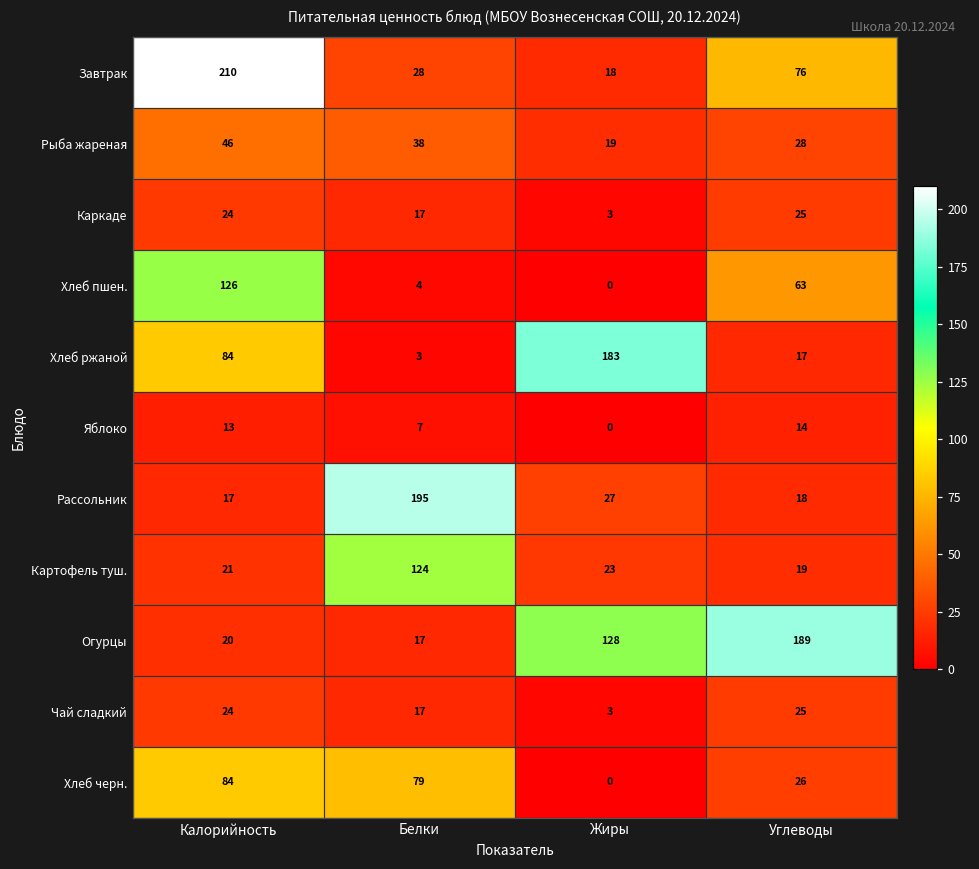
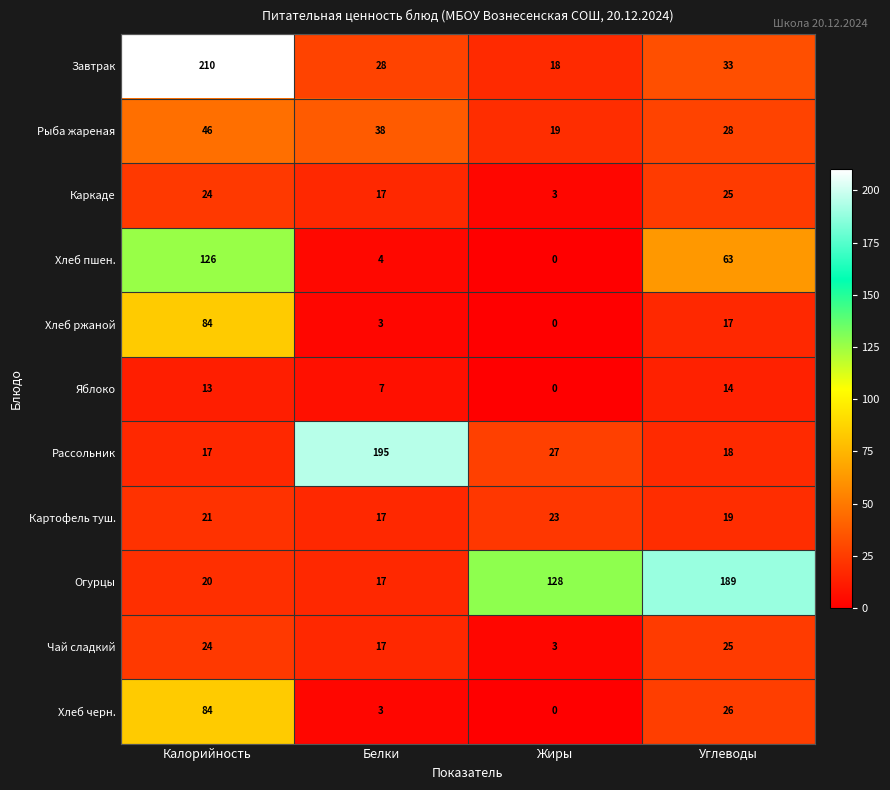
Завтрак, Углеводы: 76 -> 33
Хлеб ржаной, Жиры: 183 -> 0
Картофель туш., Белки: 124 -> 17
Хлеб черн., Белки: 79 -> 3
